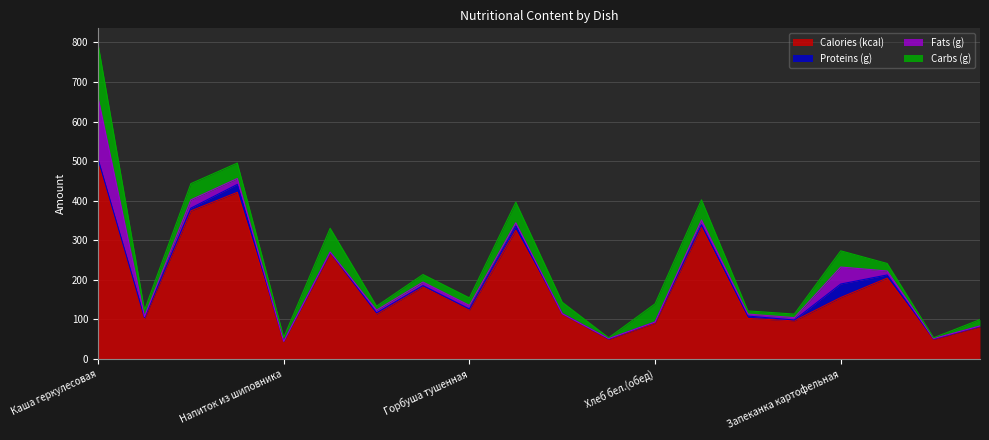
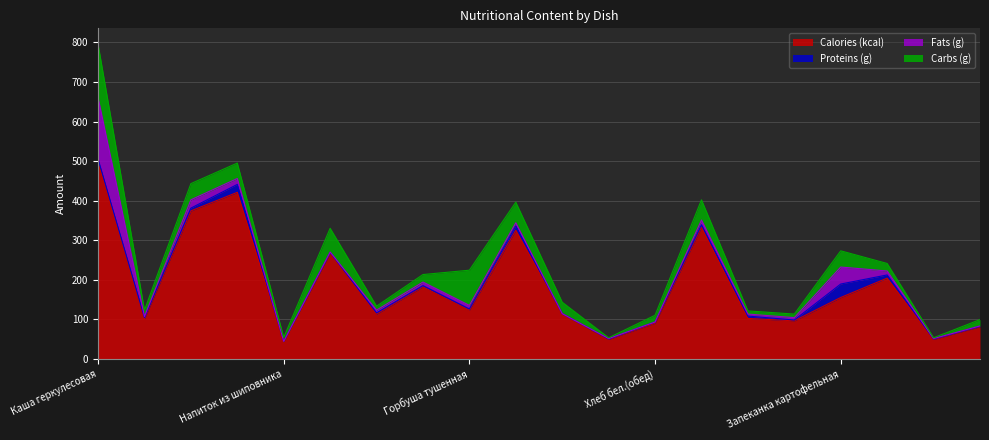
Carbs (g), Горбуша тушенная: 20 -> 90
Carbs (g), Хлеб бел.(обед): 50 -> 20
